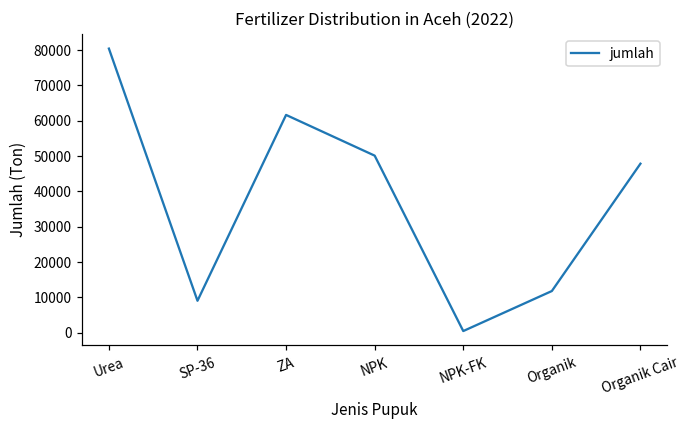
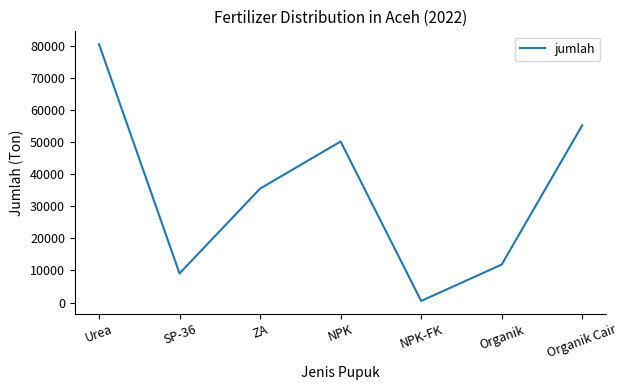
ZA: 62000 -> 35000
Organik Cair: 48000 -> 55000
